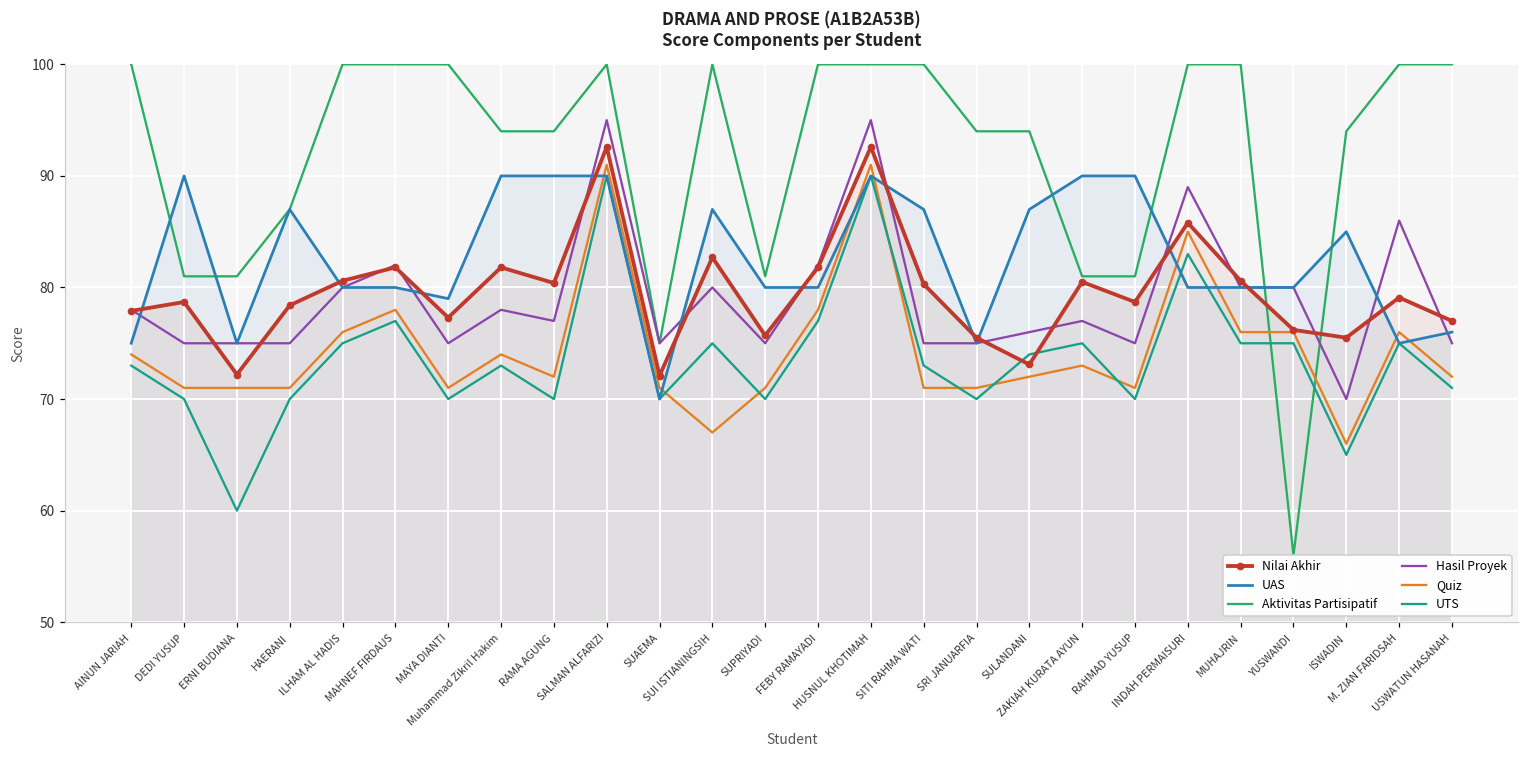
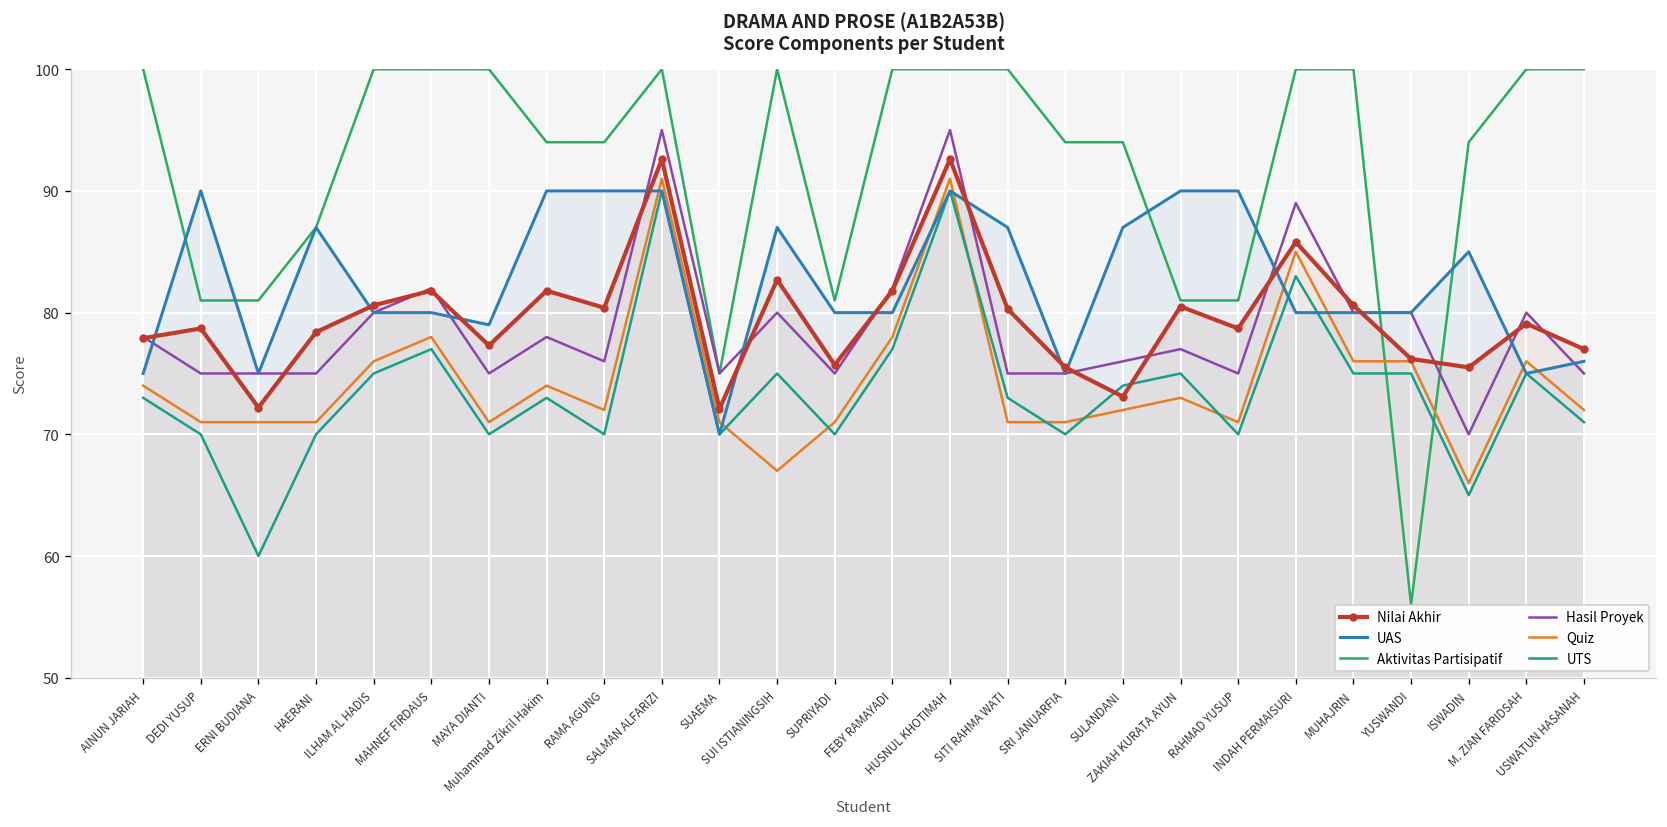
Hasil Proyek, RAMA AGUNG: 77 -> 76
Hasil Proyek, M. ZIAN FARIDSAH: 86 -> 80
